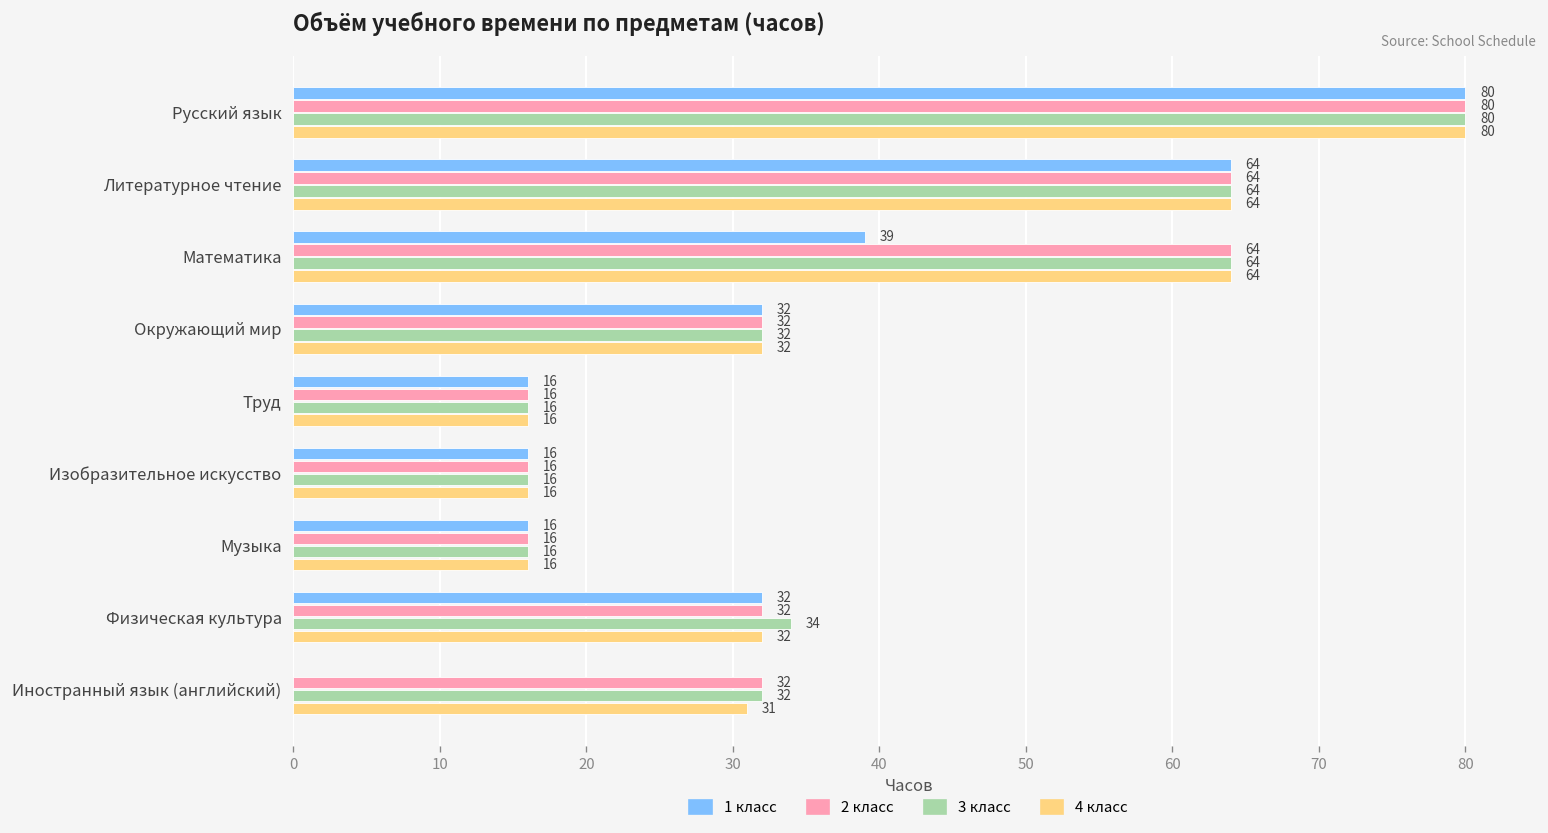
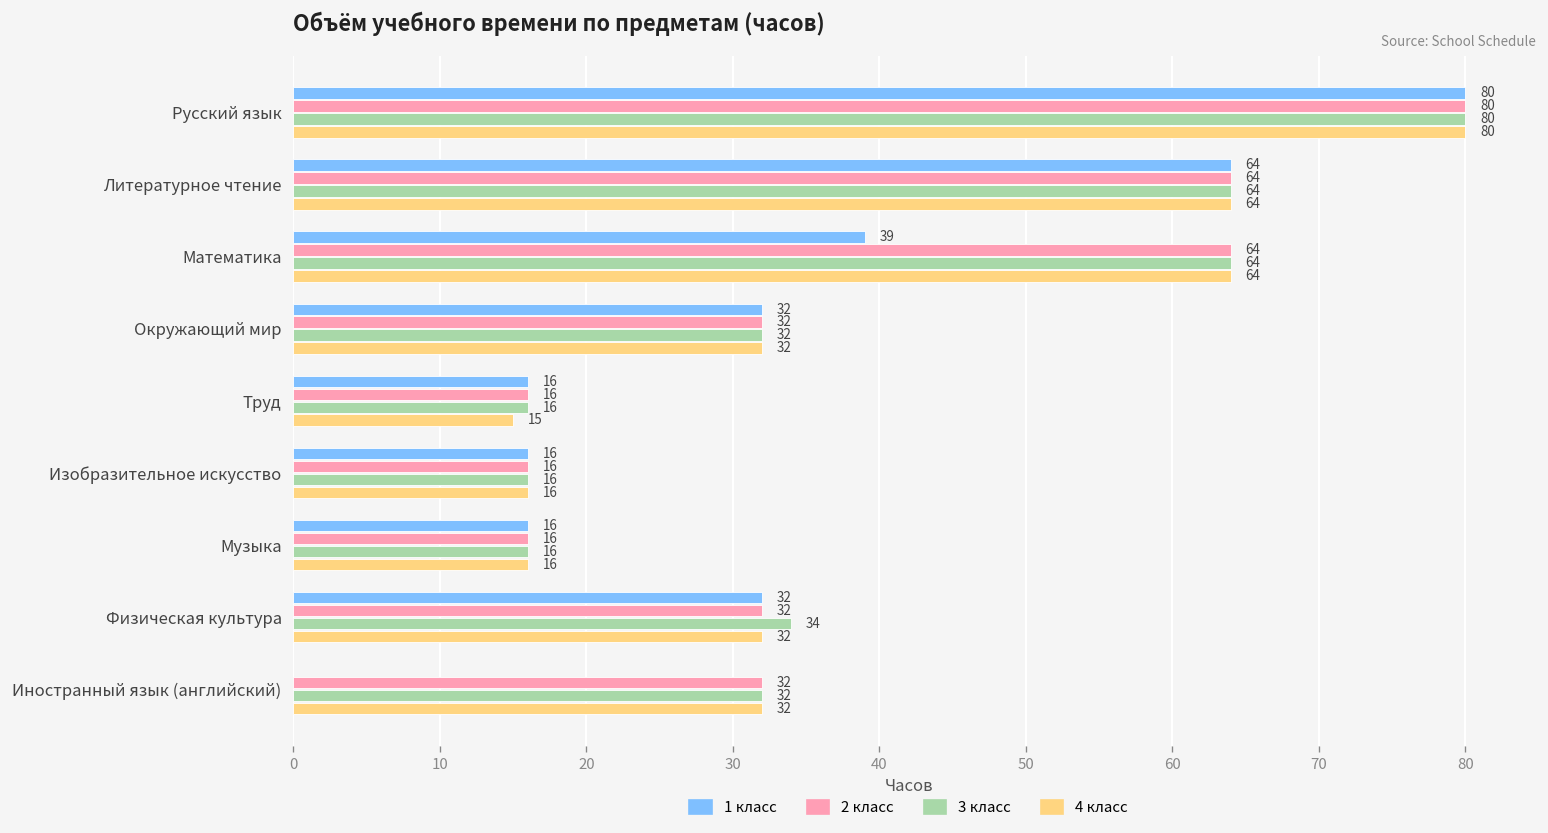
4 класс, Труд: 16 -> 15
4 класс, Иностранный язык (английский): 31 -> 32
